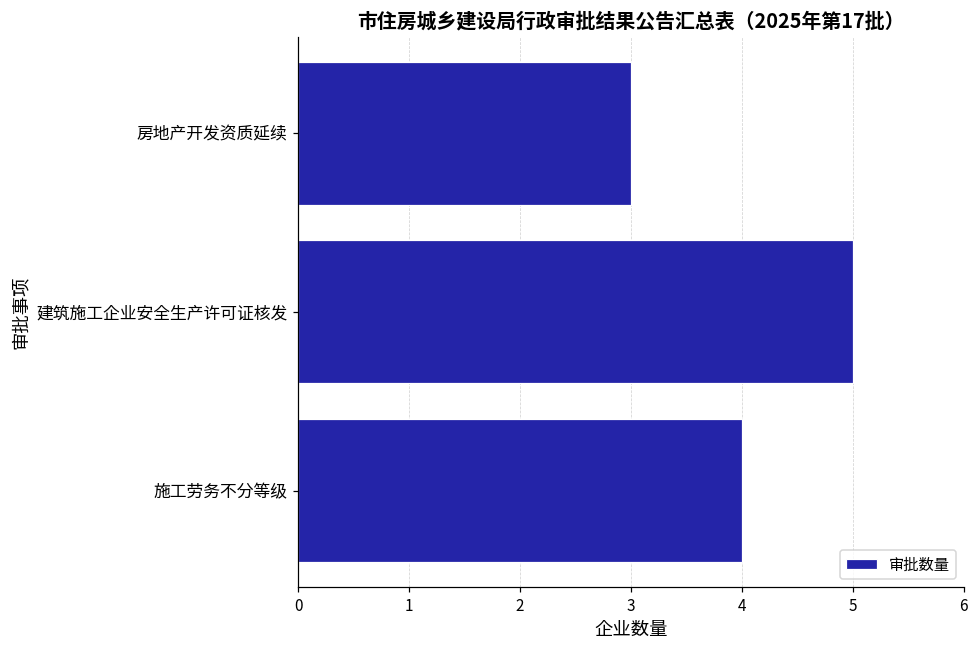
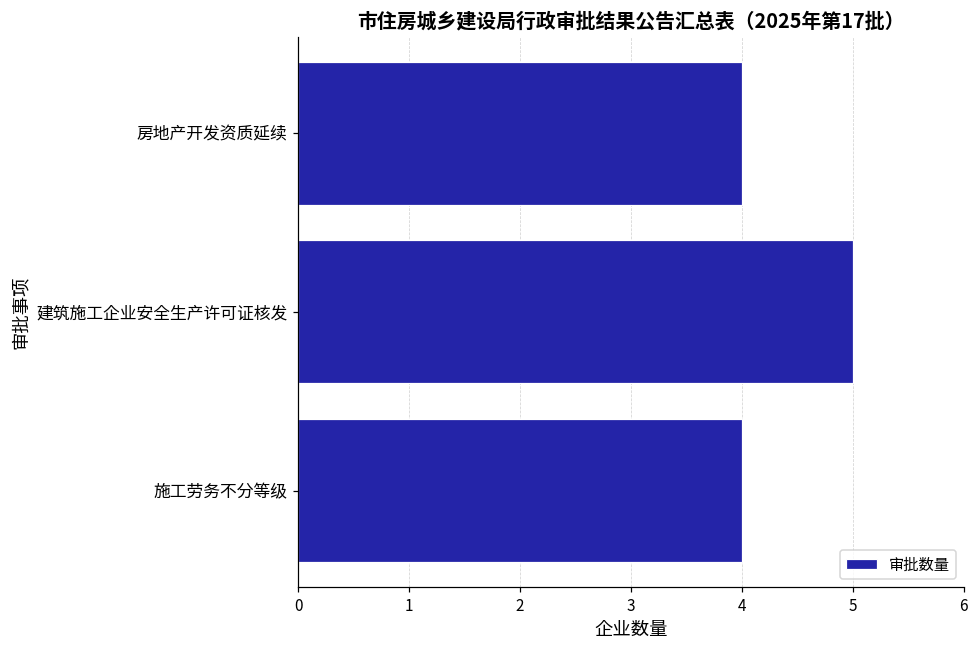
房地产开发资质延续: 3 -> 4
